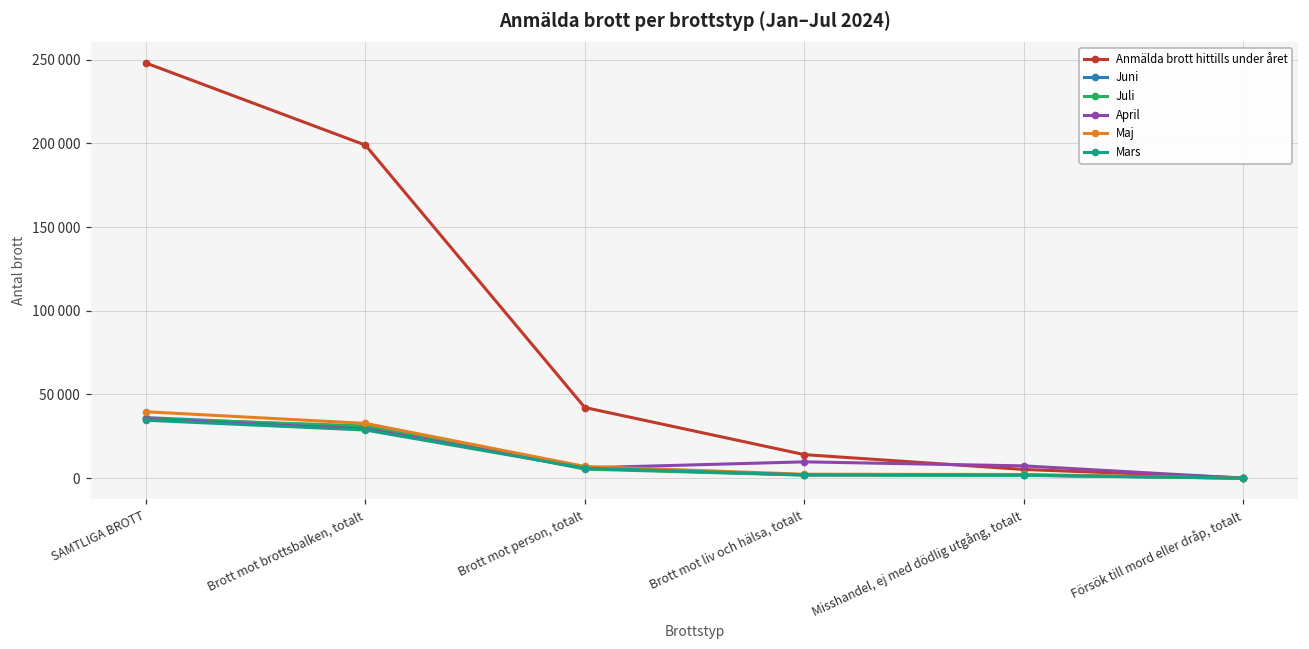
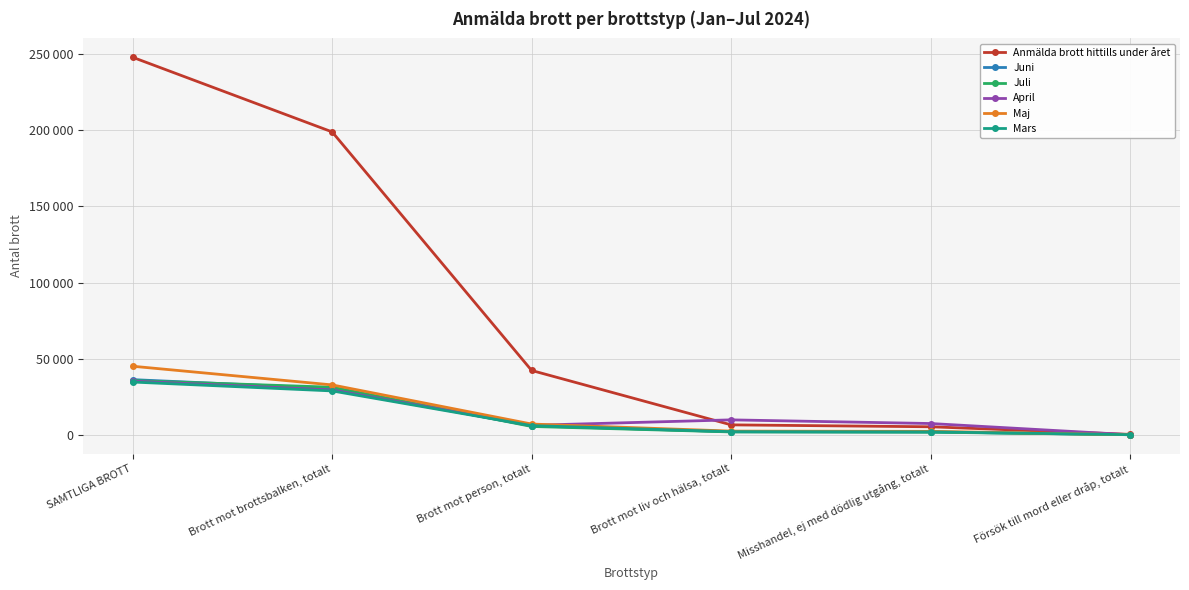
Maj, SAMTLIGA BROTT: 40000 -> 45000
Anmälda brott hittills under året, Brott mot liv och hälsa, totalt: 14000 -> 6000
